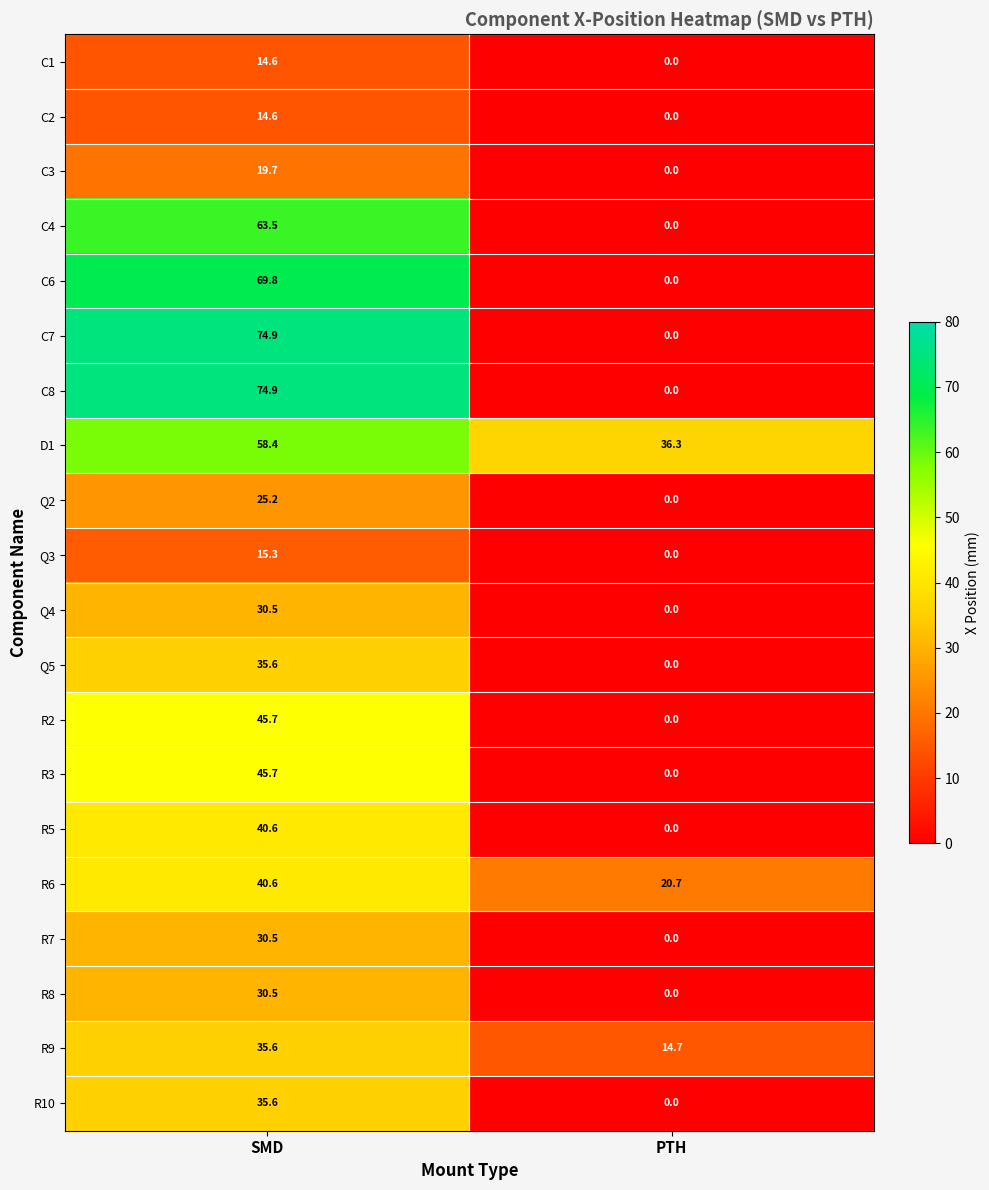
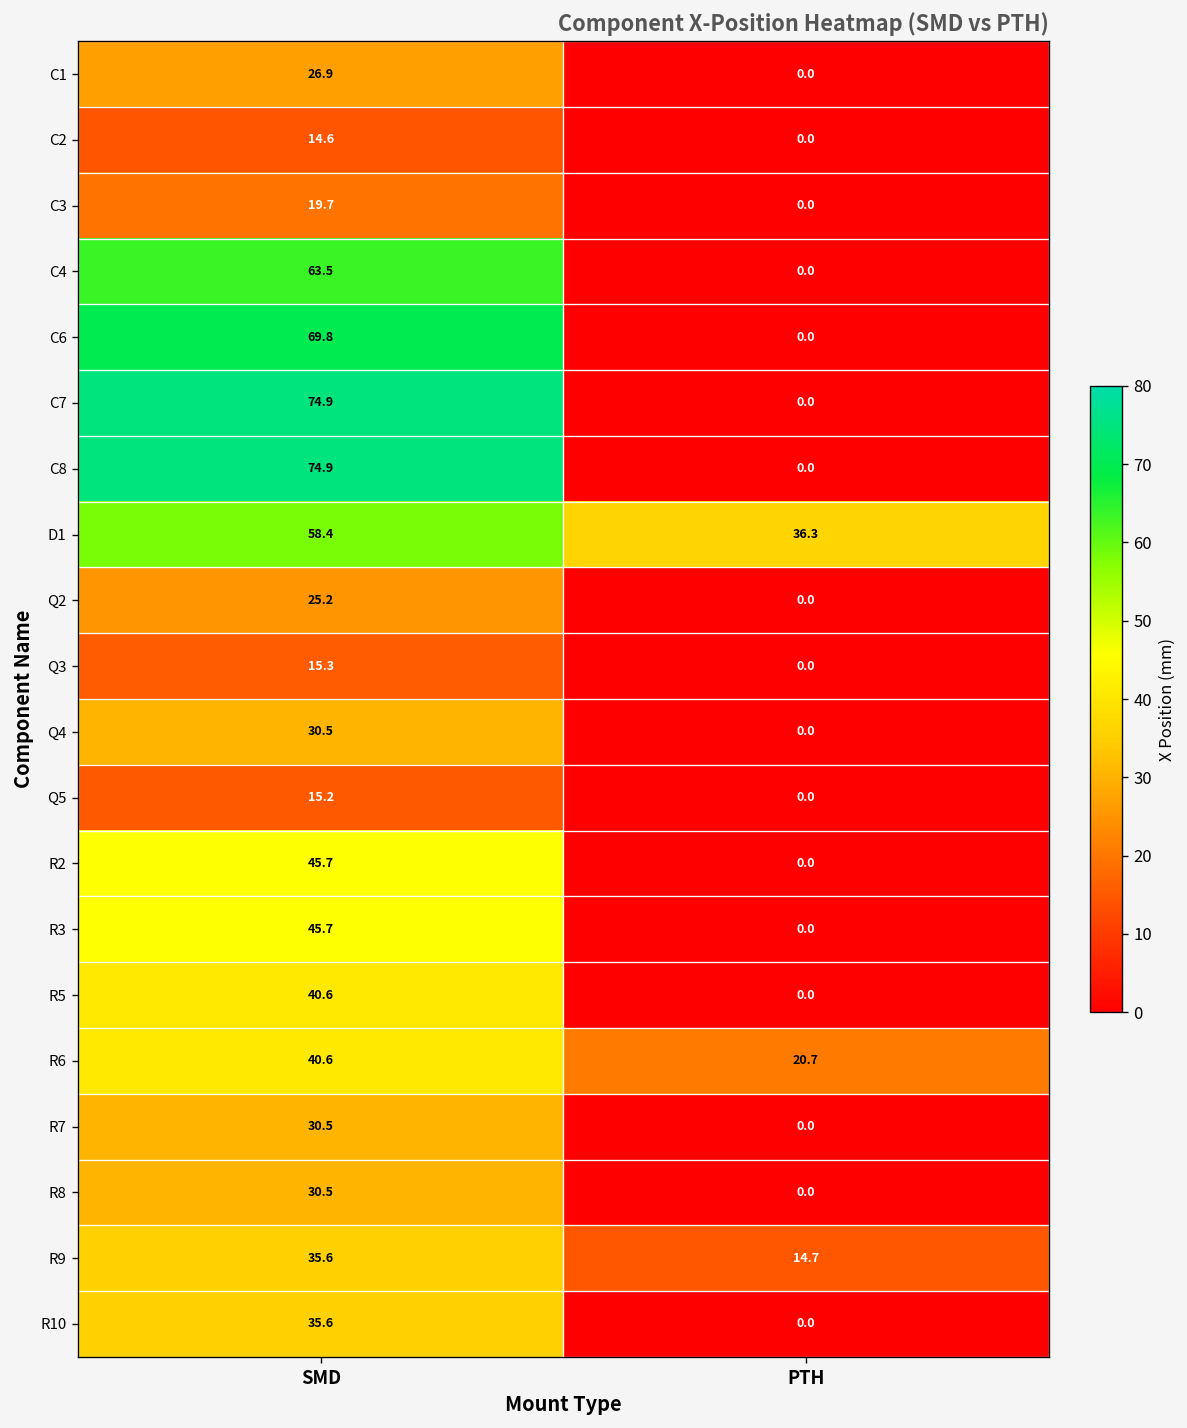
C1, SMD: 14.6 -> 26.9
Q5, SMD: 35.6 -> 15.2
